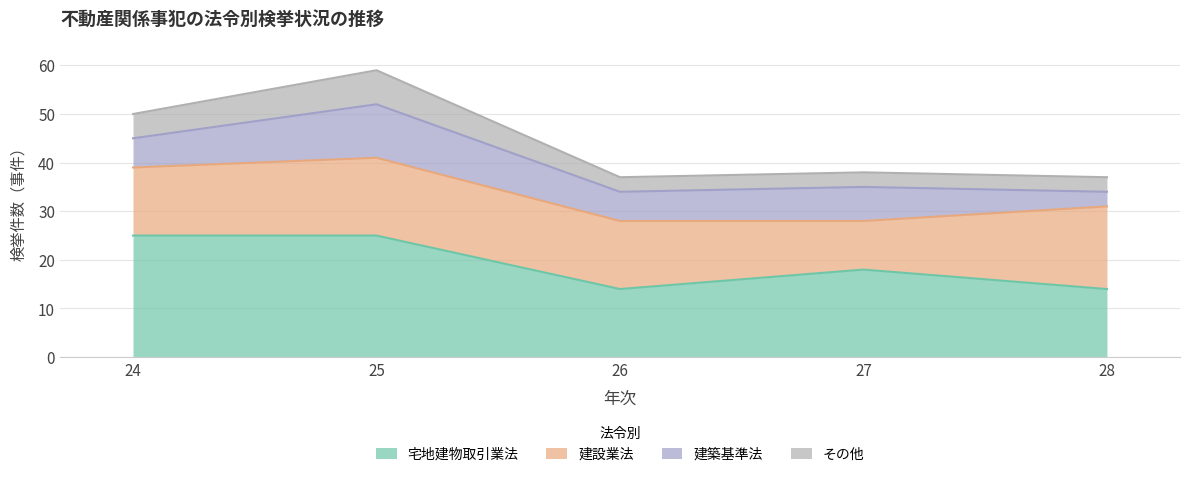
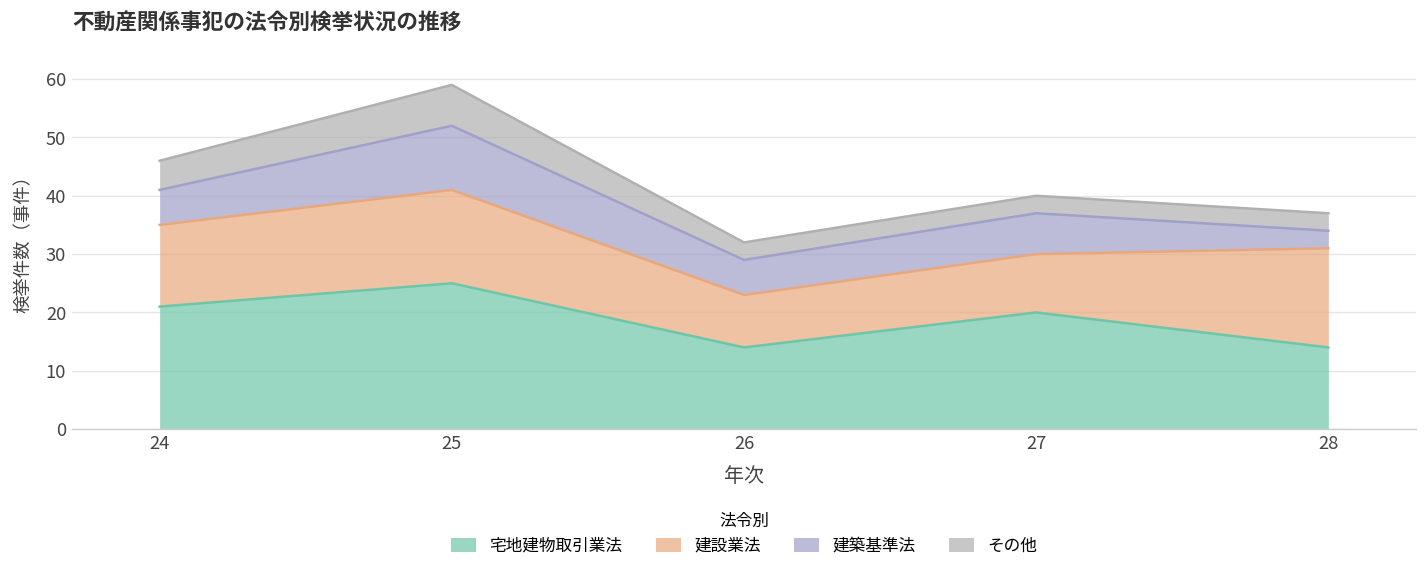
宅地建物取引業法, 24: 25 -> 21
建設業法, 26: 14 -> 9
宅地建物取引業法, 27: 18 -> 20
